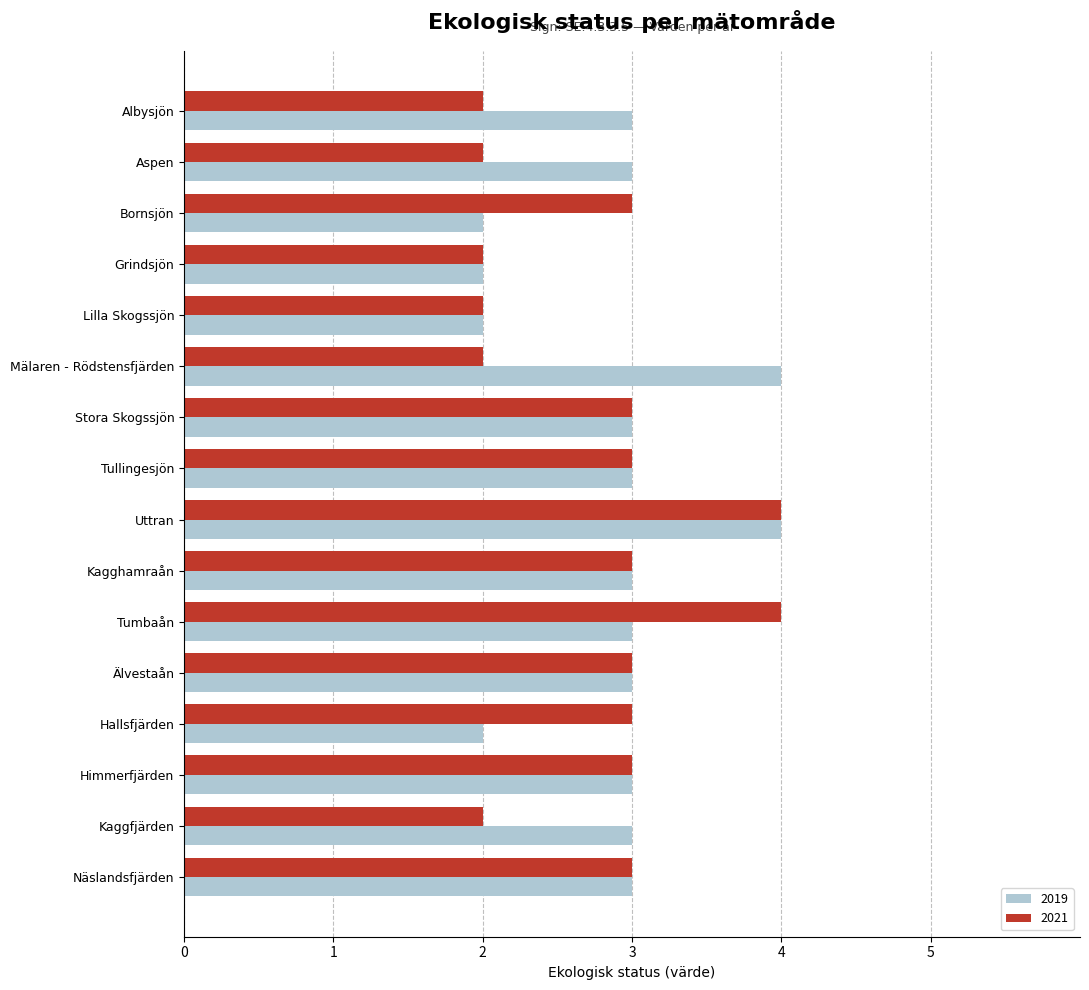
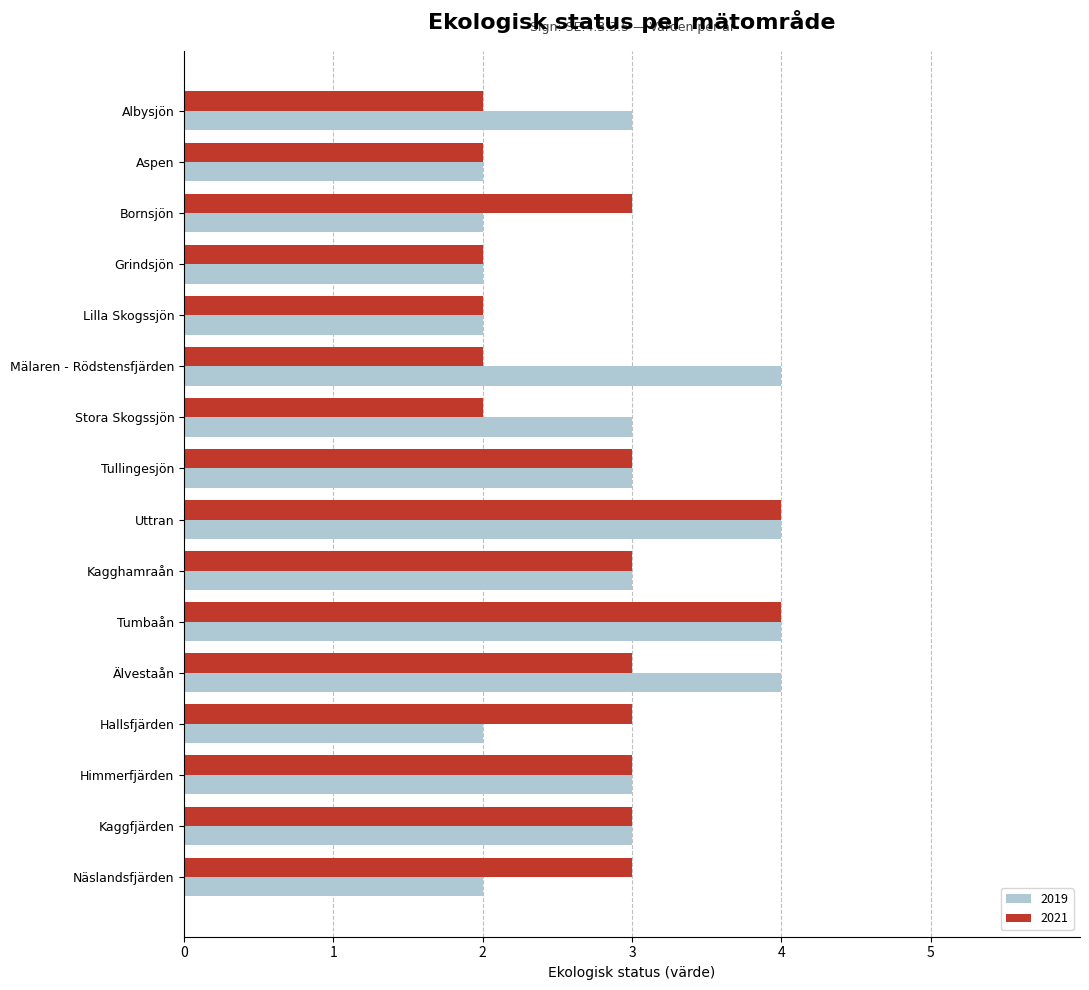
2019, Aspen: 3 -> 2
2021, Stora Skogssjön: 3 -> 2
2019, Tumbaån: 3 -> 4
2019, Älvestaån: 3 -> 4
2021, Kaggfjärden: 2 -> 3
2019, Näslandsfjärden: 3 -> 2
